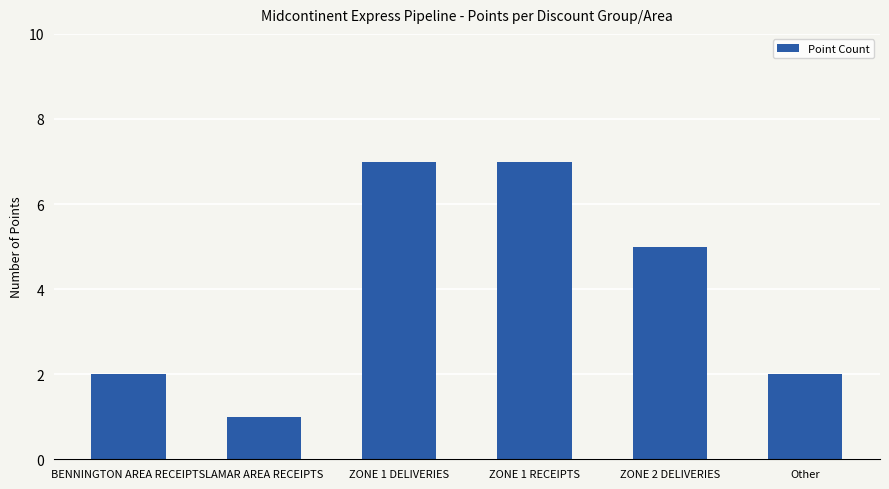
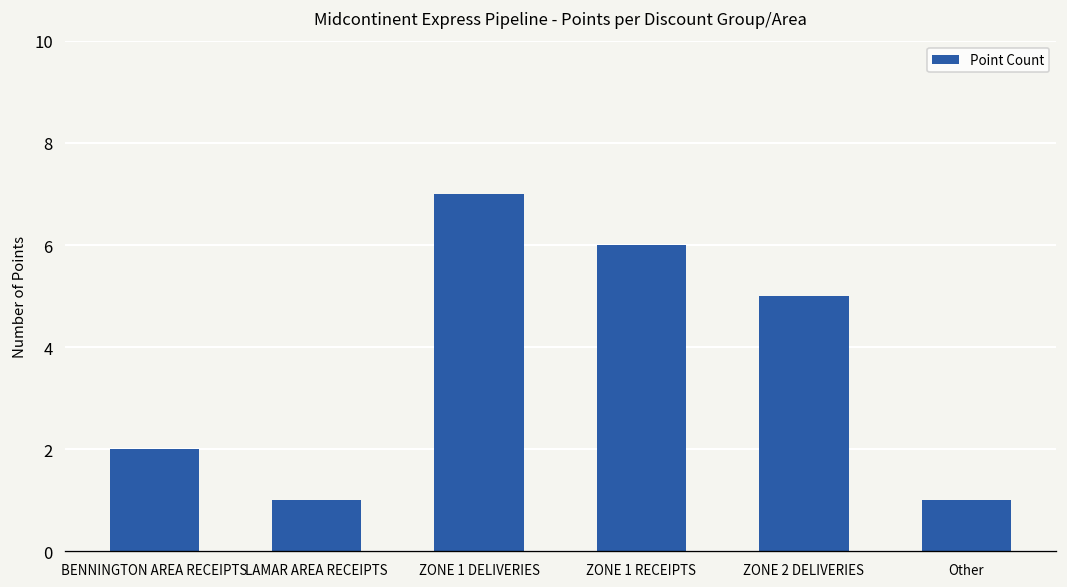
ZONE 1 RECEIPTS: 7 -> 6
Other: 2 -> 1
